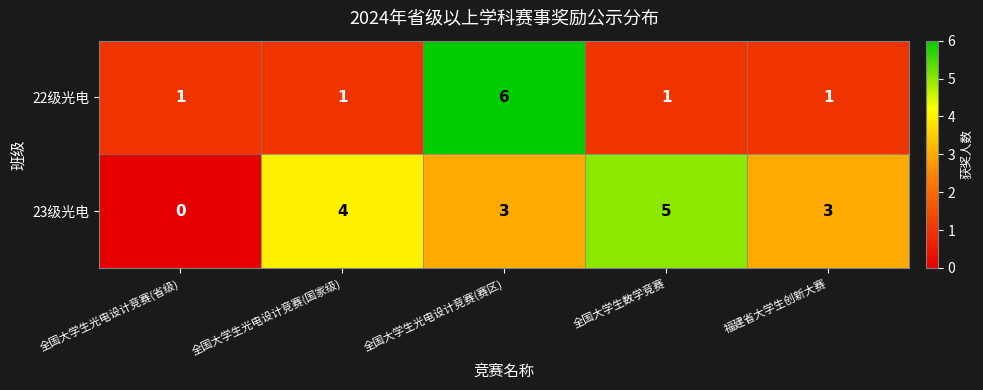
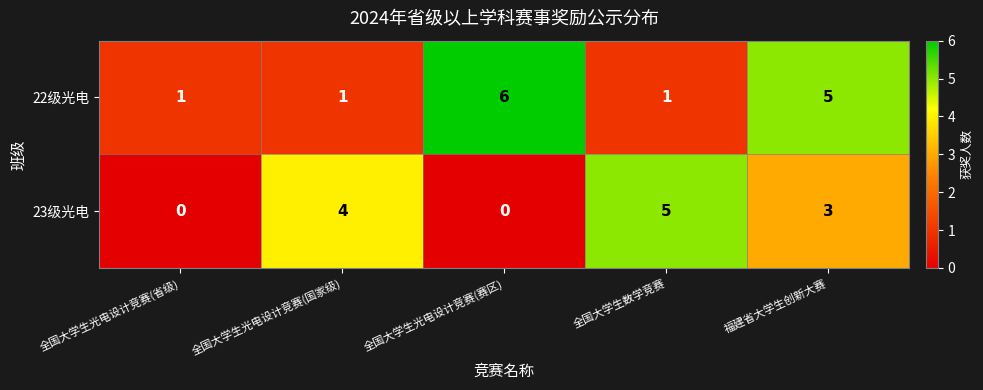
22级光电, 福建省大学生创新大赛: 1 -> 5
23级光电, 全国大学生光电设计竞赛(赛区): 3 -> 0
